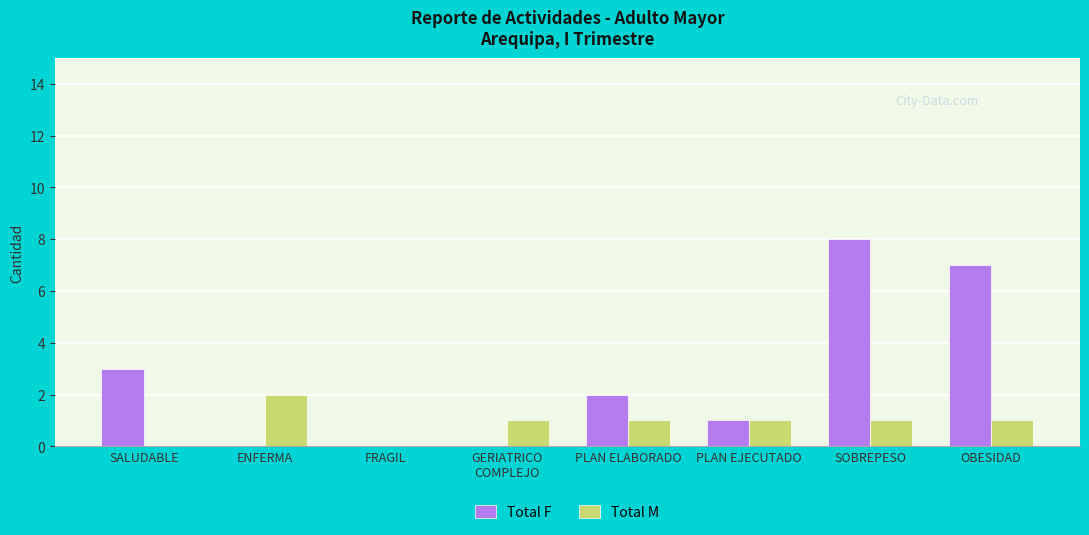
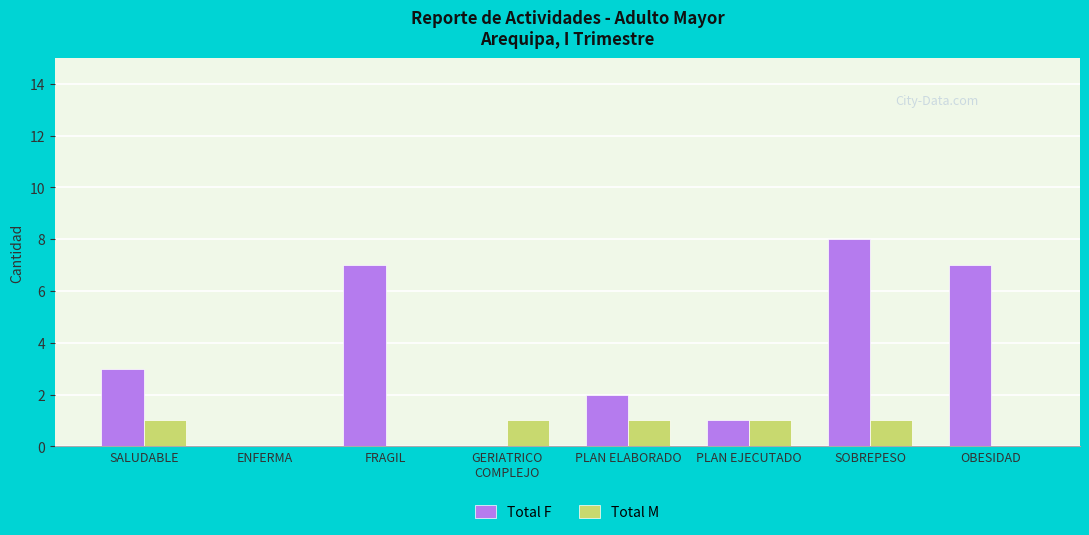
Total M, SALUDABLE: 0 -> 1
Total M, ENFERMA: 2 -> 0
Total F, FRAGIL: 0 -> 7
Total M, OBESIDAD: 1 -> 0
